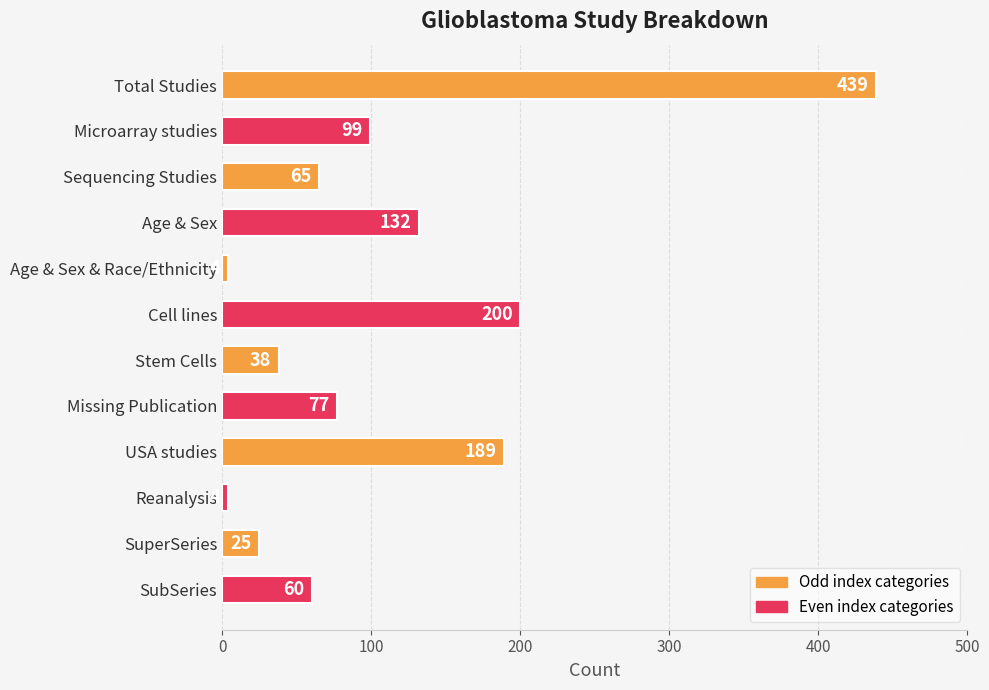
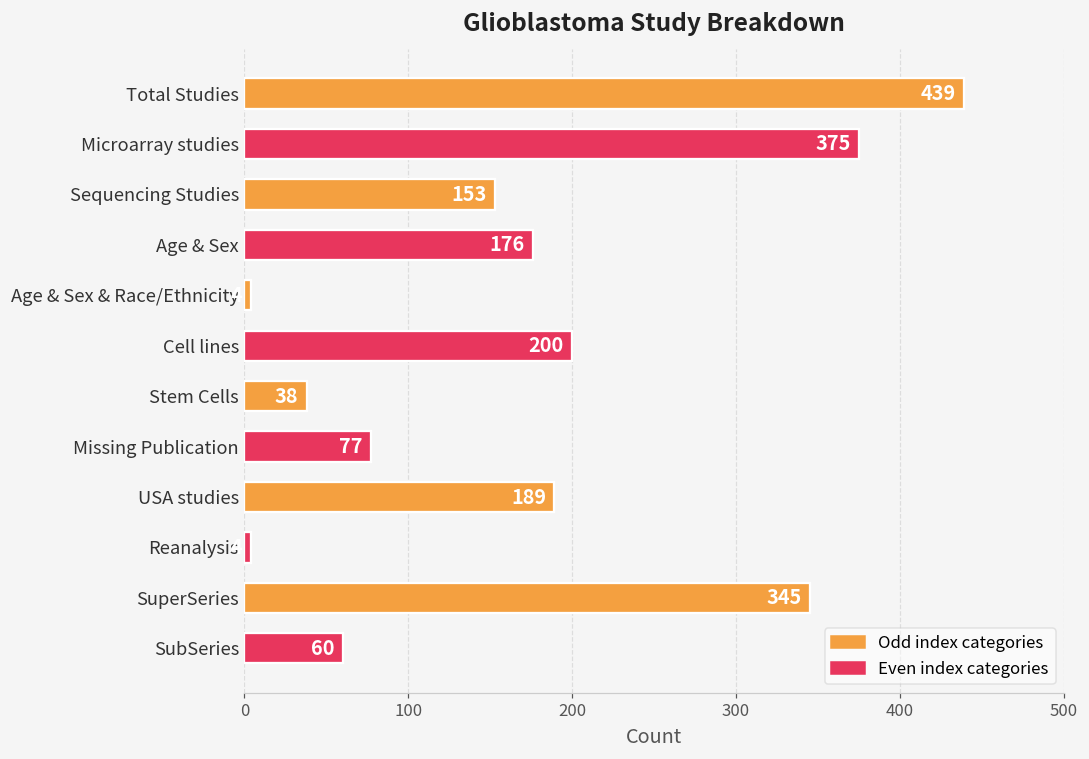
Microarray studies: 99 -> 375
Sequencing Studies: 65 -> 153
Age & Sex: 132 -> 176
SuperSeries: 25 -> 345
